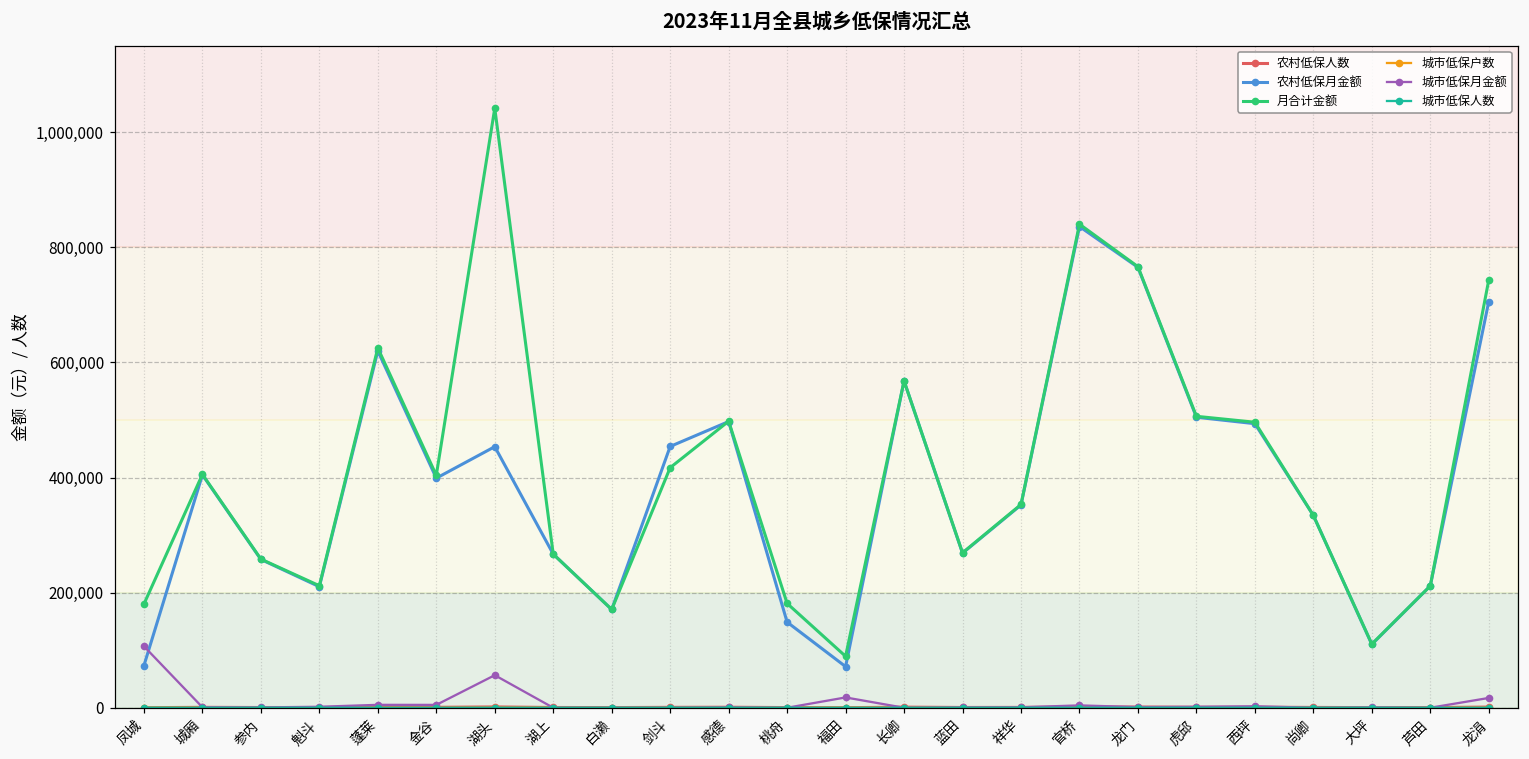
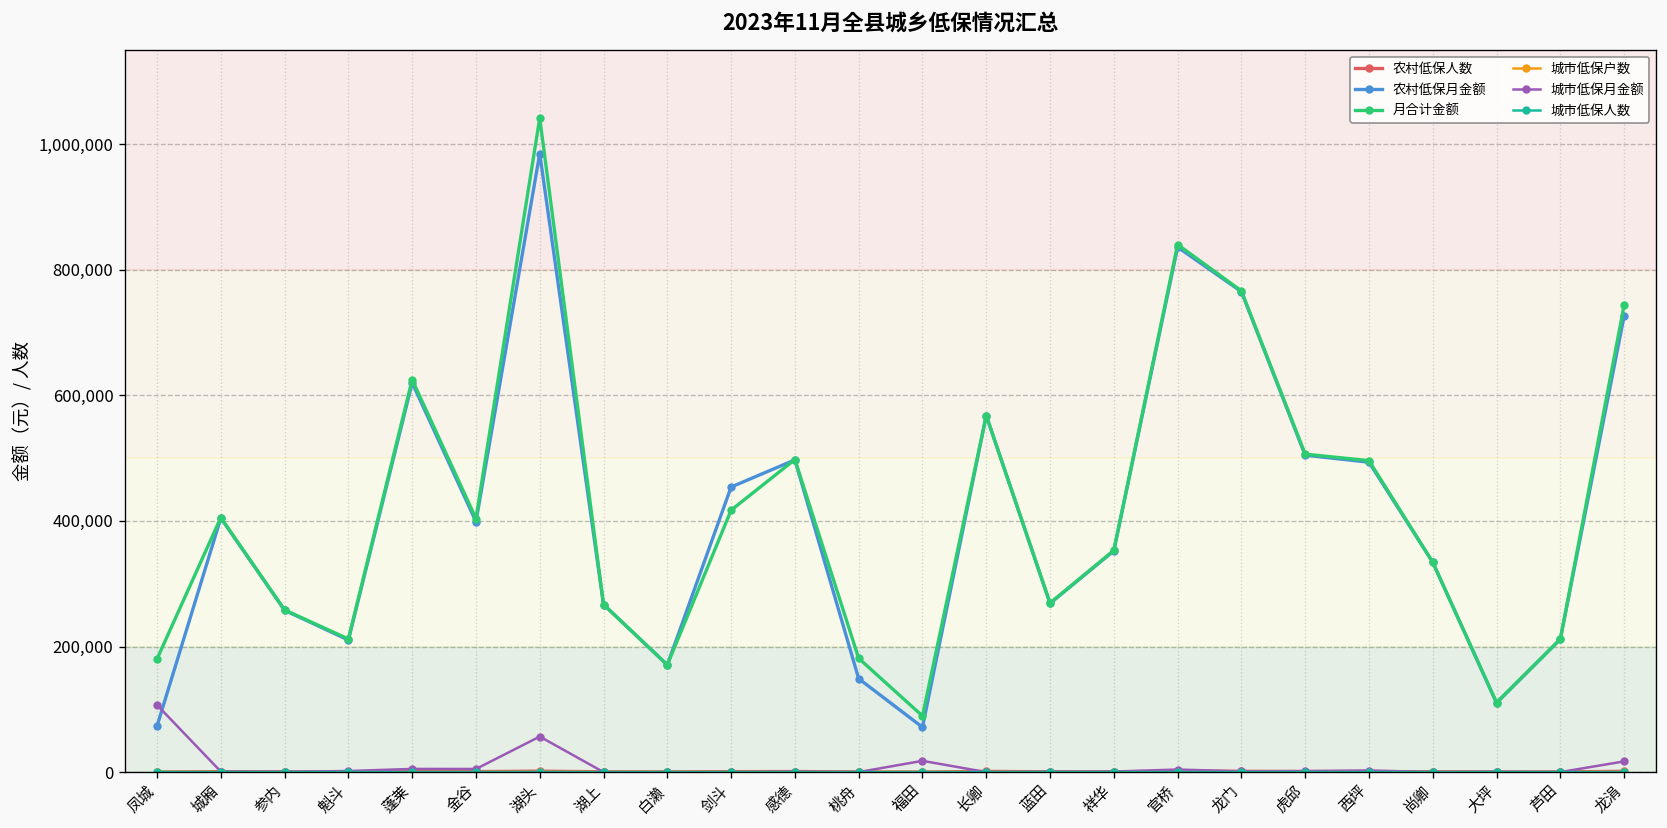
农村低保月金额, 湖头: 450,000 -> 990,000
农村低保月金额, 龙涓: 710,000 -> 730,000
